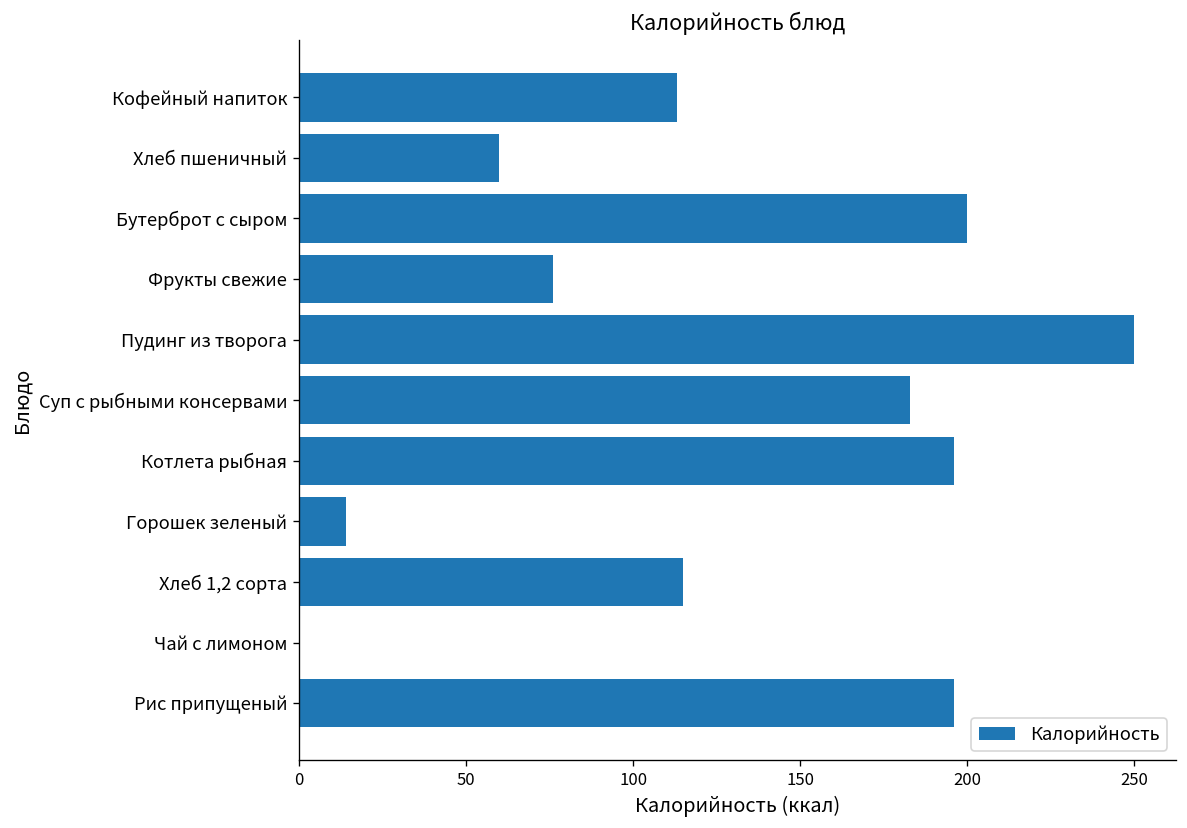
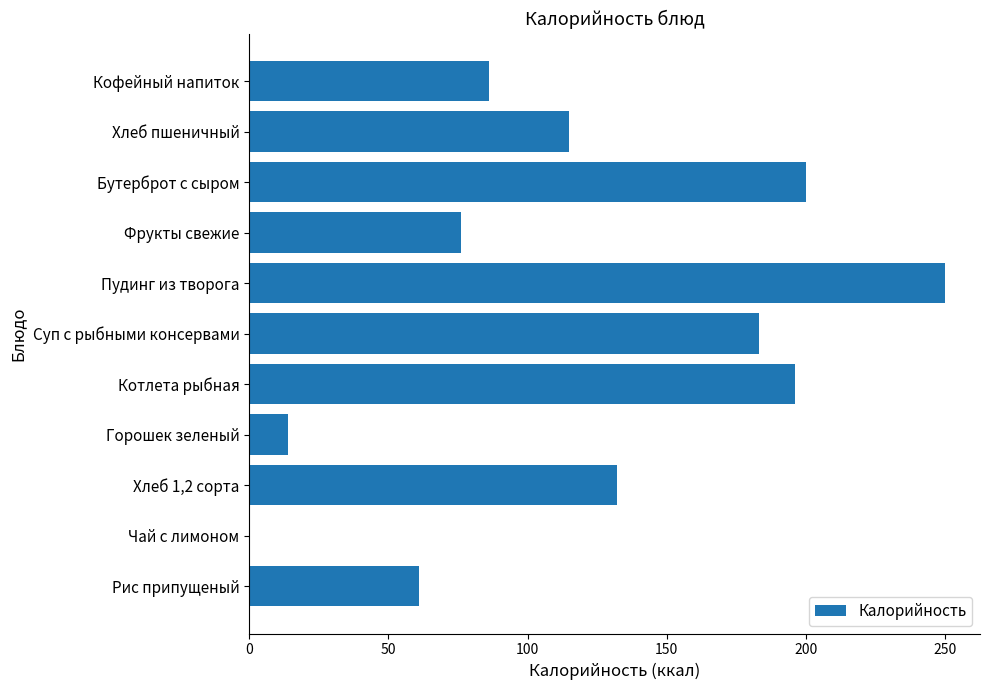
Кофейный напиток: 113 -> 86
Хлеб пшеничный: 60 -> 115
Хлеб 1,2 сорта: 115 -> 132
Рис припущеный: 196 -> 61
